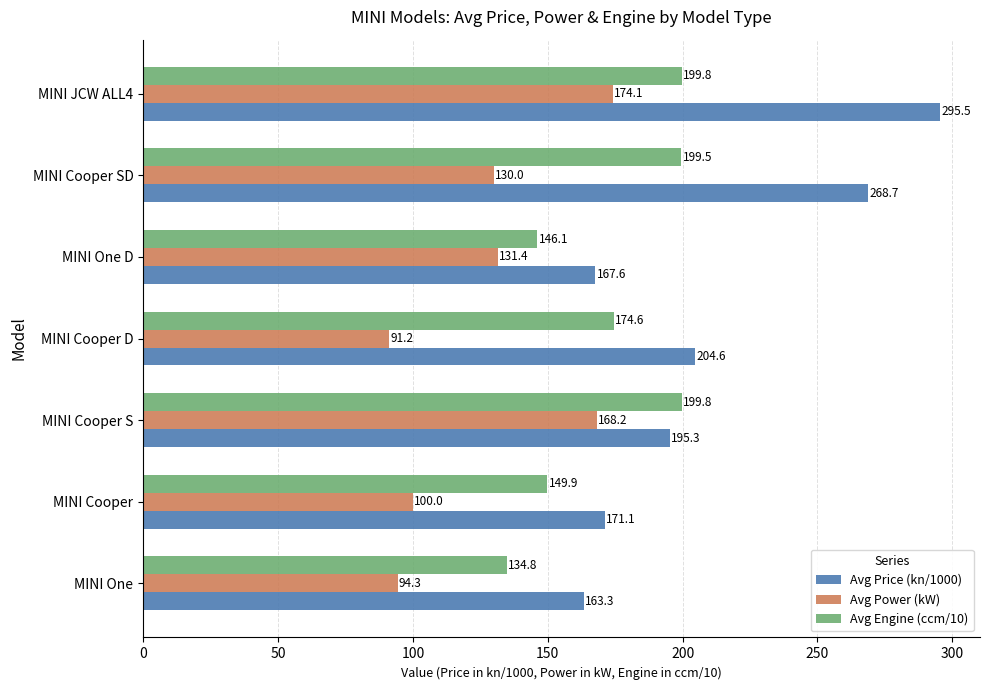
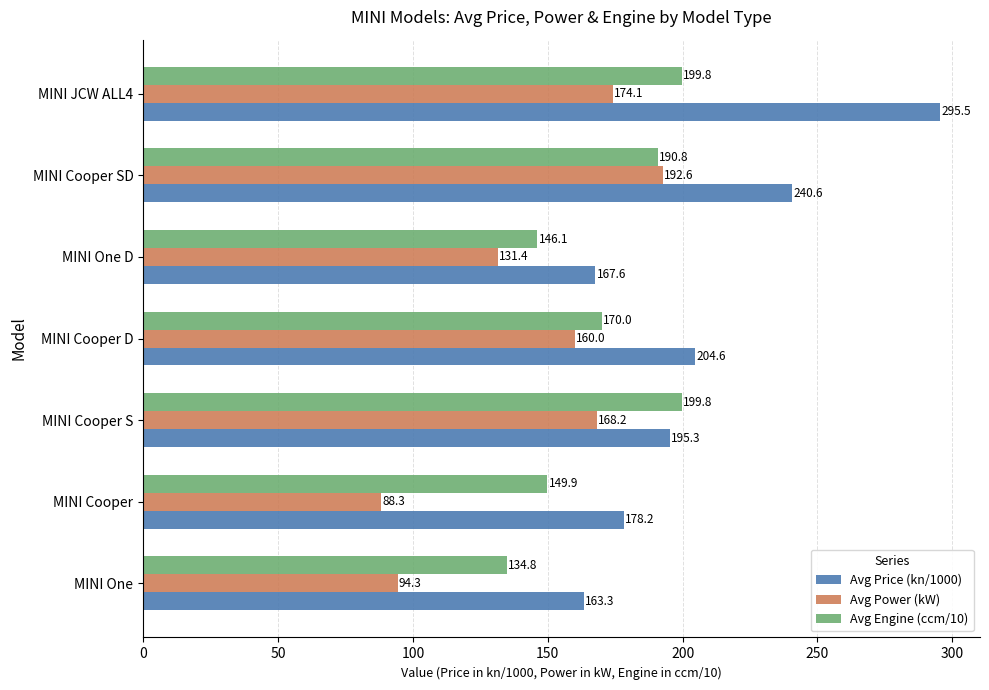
Avg Engine (ccm/10), MINI Cooper SD: 199.5 -> 190.8
Avg Power (kW), MINI Cooper SD: 130.0 -> 192.6
Avg Price (kn/1000), MINI Cooper SD: 268.7 -> 240.6
Avg Engine (ccm/10), MINI Cooper D: 174.6 -> 170.0
Avg Power (kW), MINI Cooper D: 91.2 -> 160.0
Avg Power (kW), MINI Cooper: 100.0 -> 88.3
Avg Price (kn/1000), MINI Cooper: 171.1 -> 178.2
